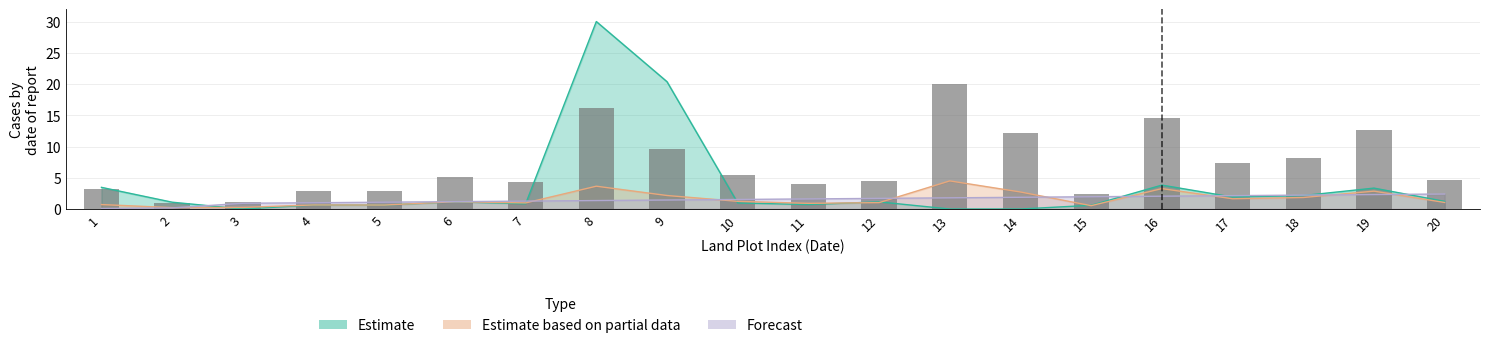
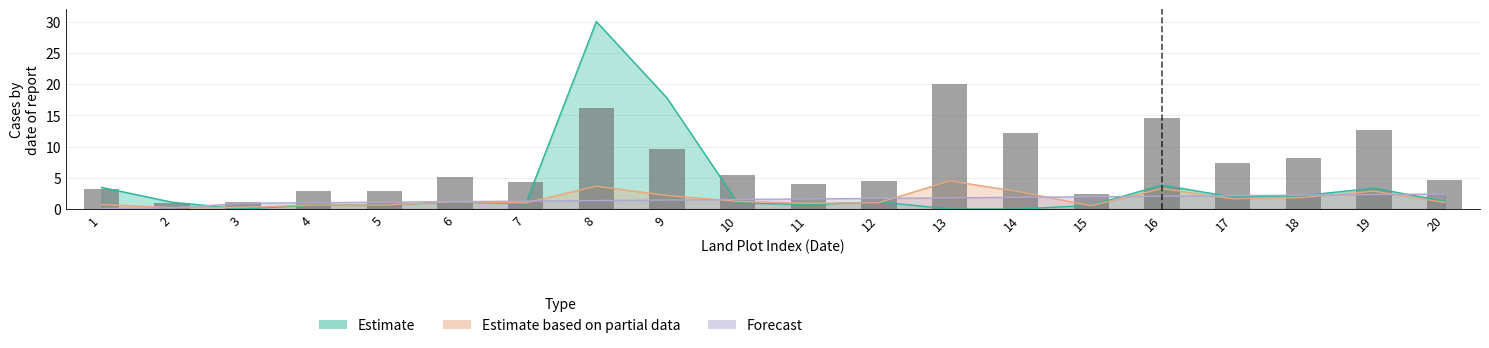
Estimate, 9: 20 -> 18
